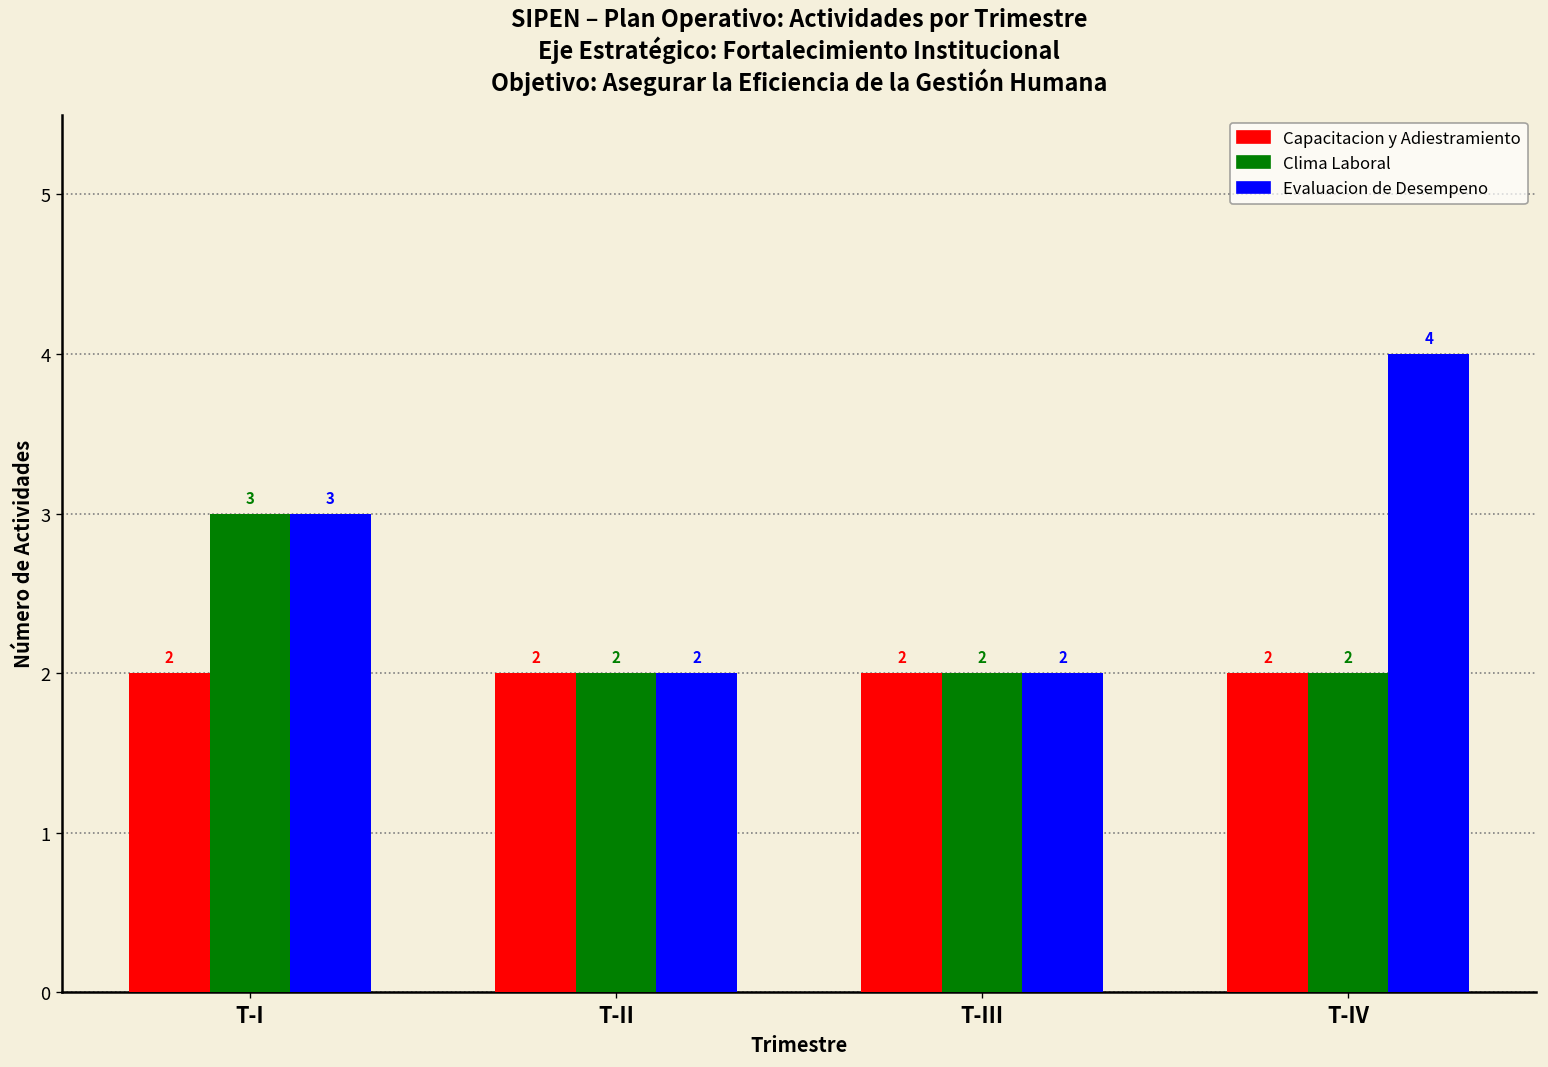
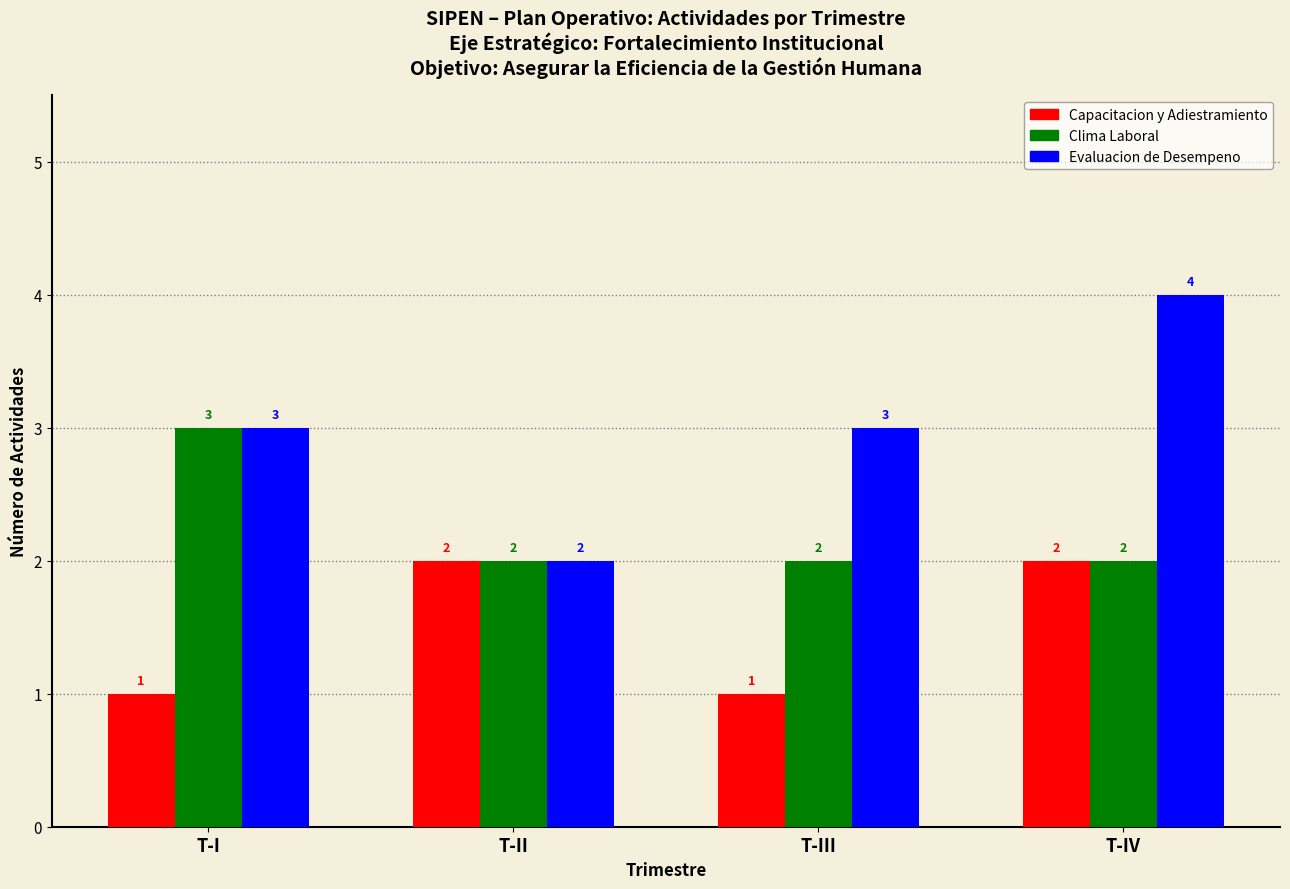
Capacitacion y Adiestramiento, T-I: 2 -> 1
Capacitacion y Adiestramiento, T-III: 2 -> 1
Evaluacion de Desempeno, T-III: 2 -> 3
